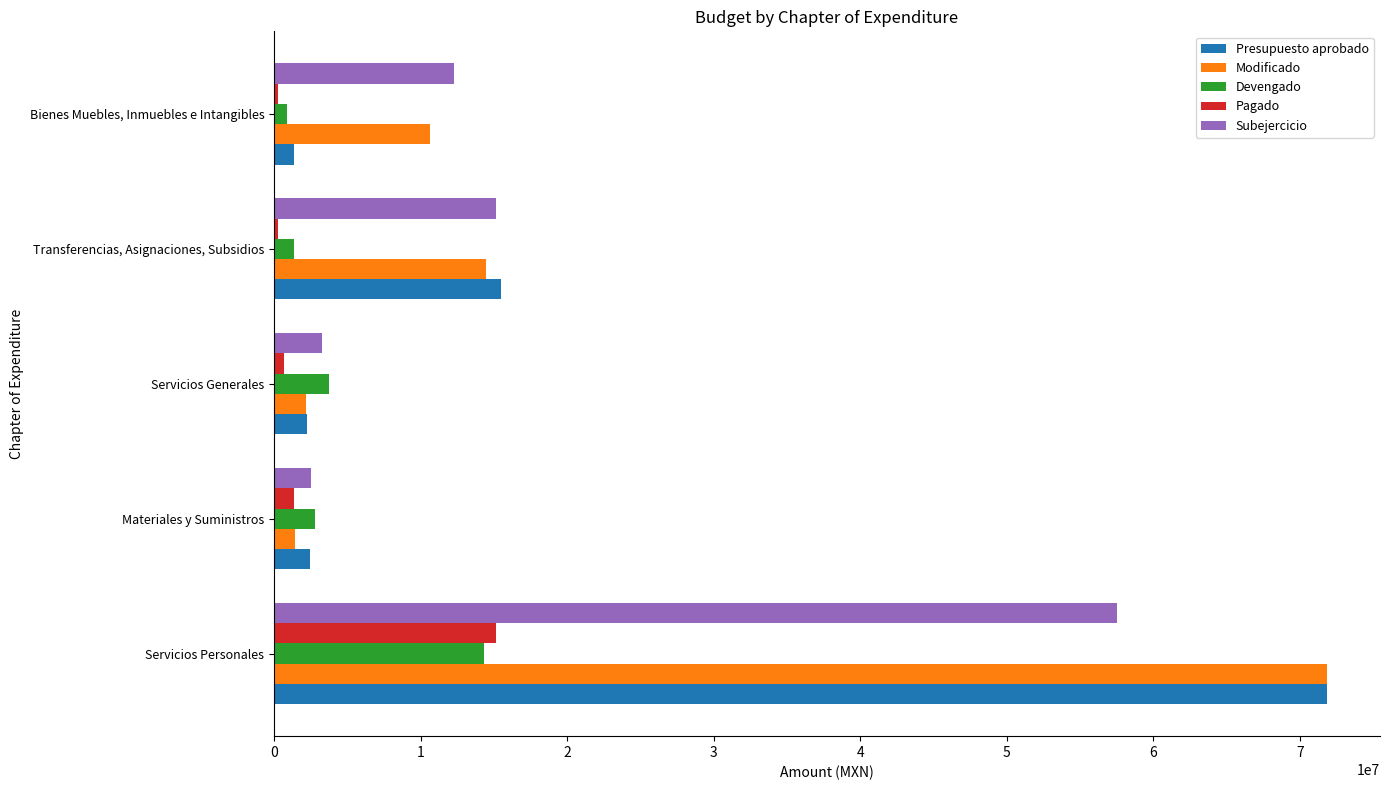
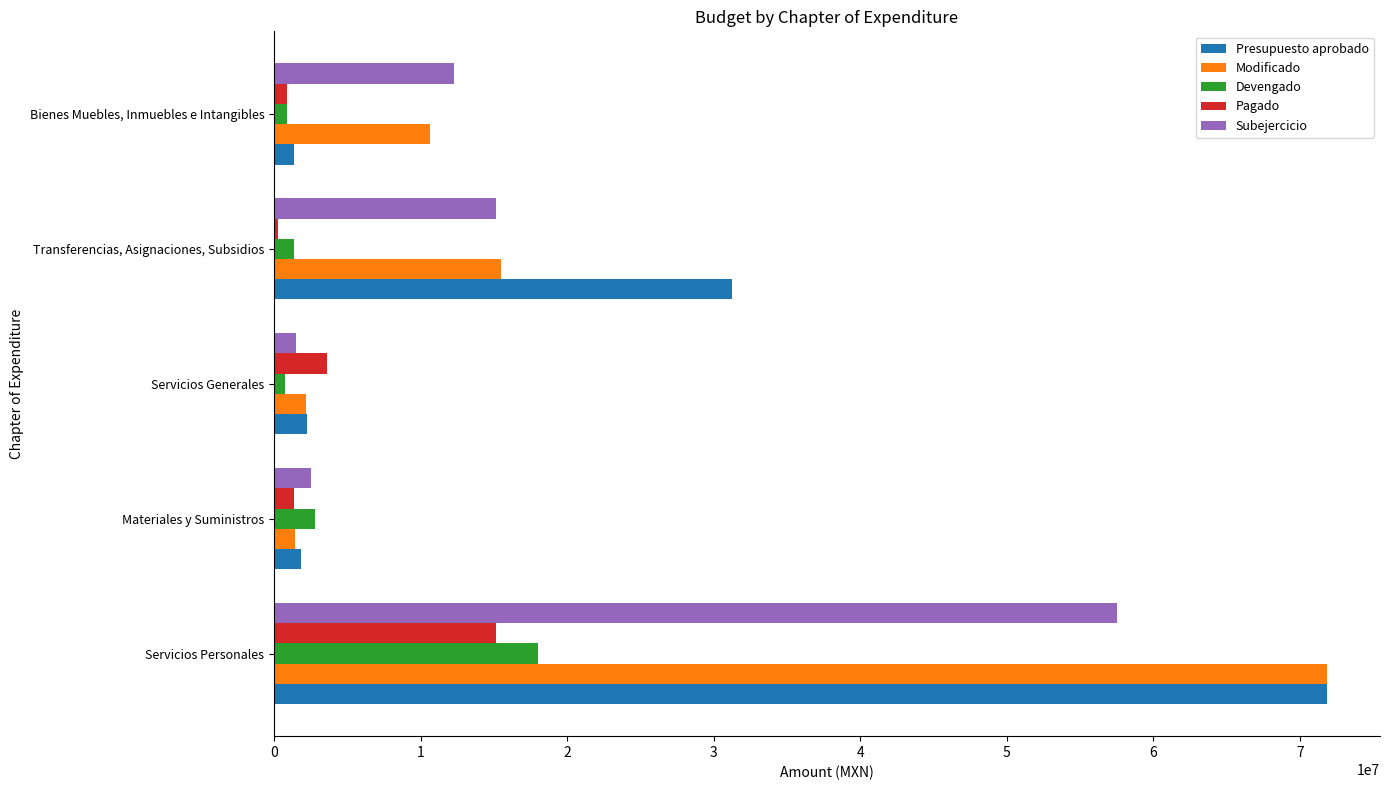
Pagado, Bienes Muebles, Inmuebles e Intangibles: 300000 -> 900000
Modificado, Transferencias, Asignaciones, Subsidios: 14500000 -> 15500000
Presupuesto aprobado, Transferencias, Asignaciones, Subsidios: 15500000 -> 31300000
Subejercicio, Servicios Generales: 3200000 -> 1500000
Pagado, Servicios Generales: 700000 -> 3600000
Devengado, Servicios Generales: 3800000 -> 700000
Presupuesto aprobado, Materiales y Suministros: 2400000 -> 1800000
Devengado, Servicios Personales: 14400000 -> 18000000
